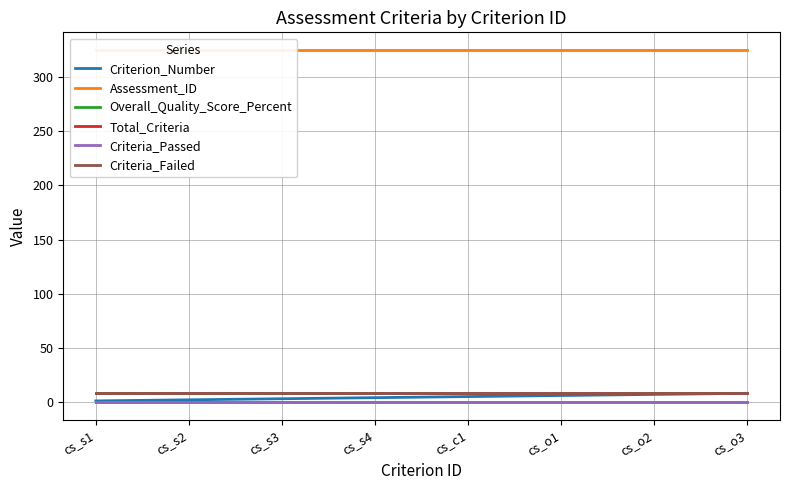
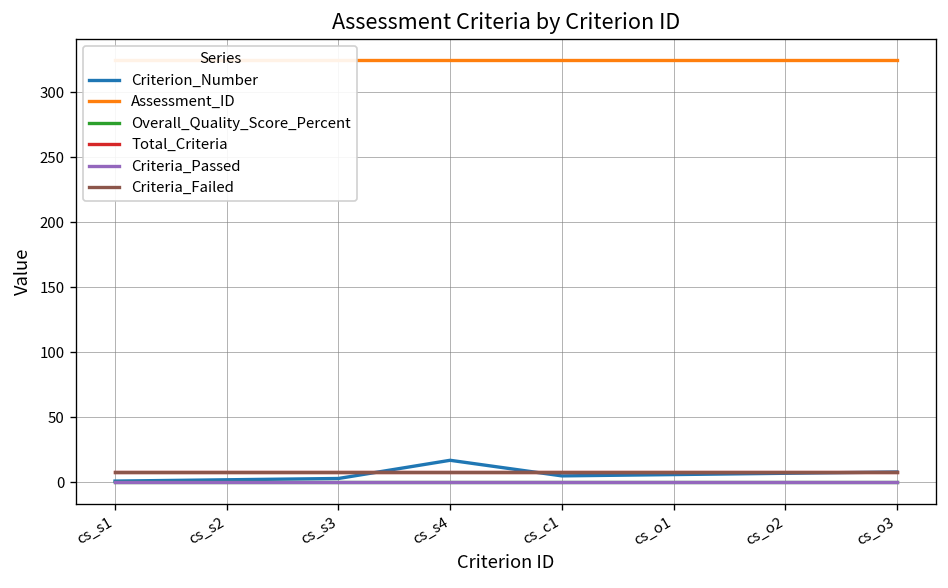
Criterion_Number, cs_s4: 4 -> 17
